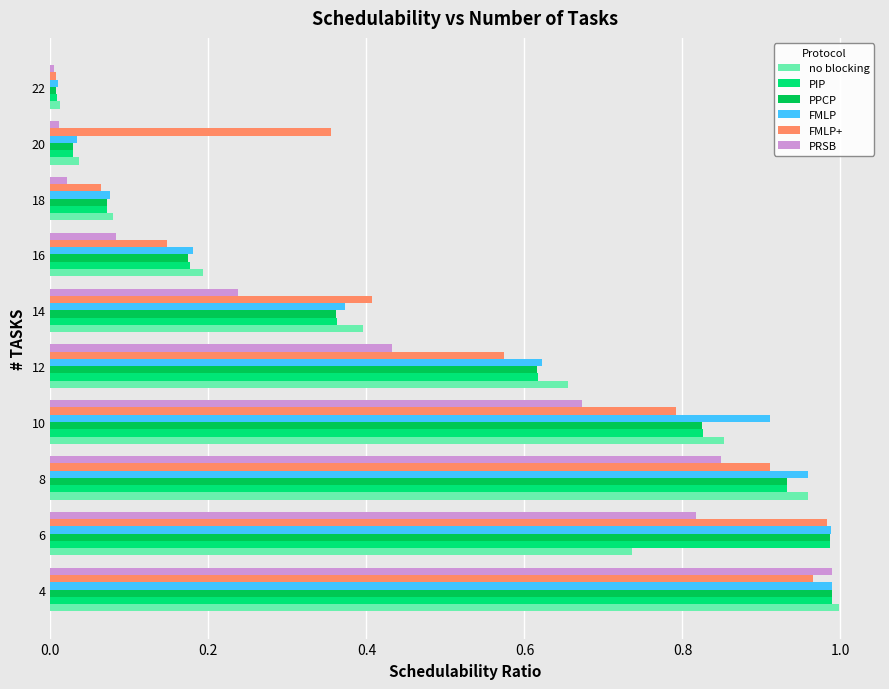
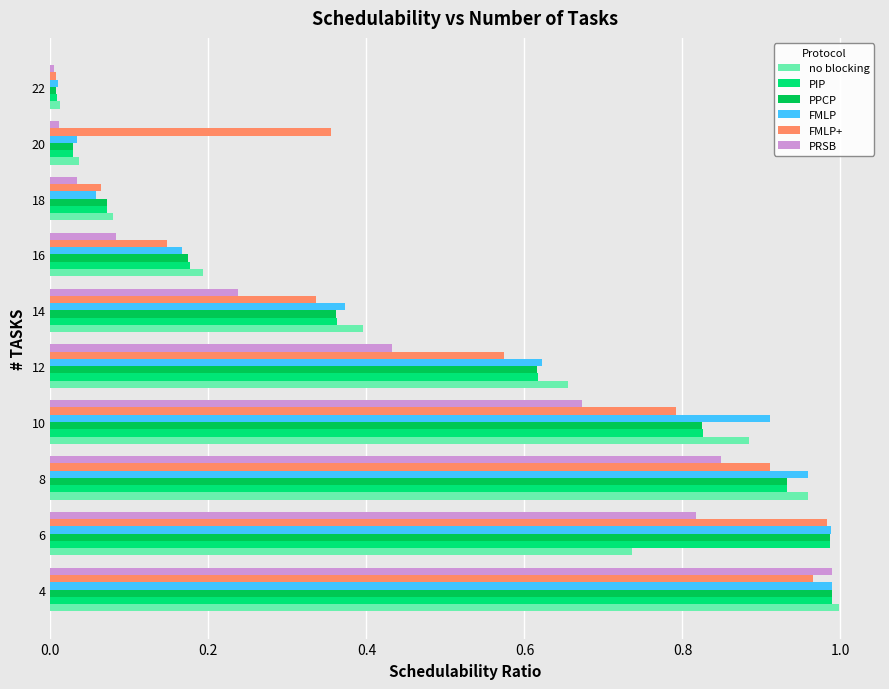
PRSB, 18: 0.02 -> 0.03
FMLP, 18: 0.07 -> 0.06
FMLP, 16: 0.18 -> 0.17
FMLP+, 14: 0.41 -> 0.34
no blocking, 10: 0.85 -> 0.88
